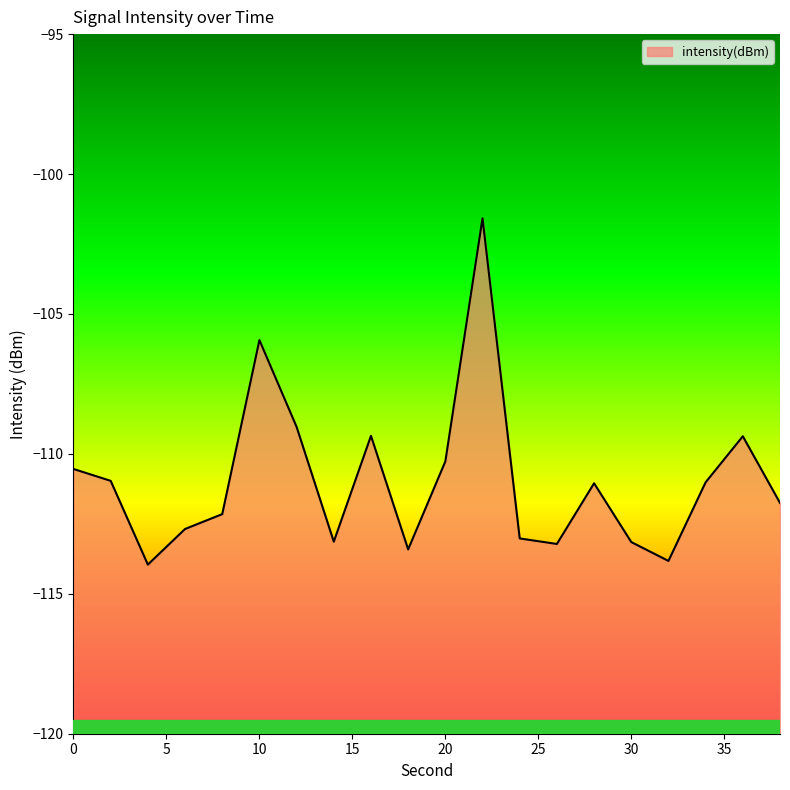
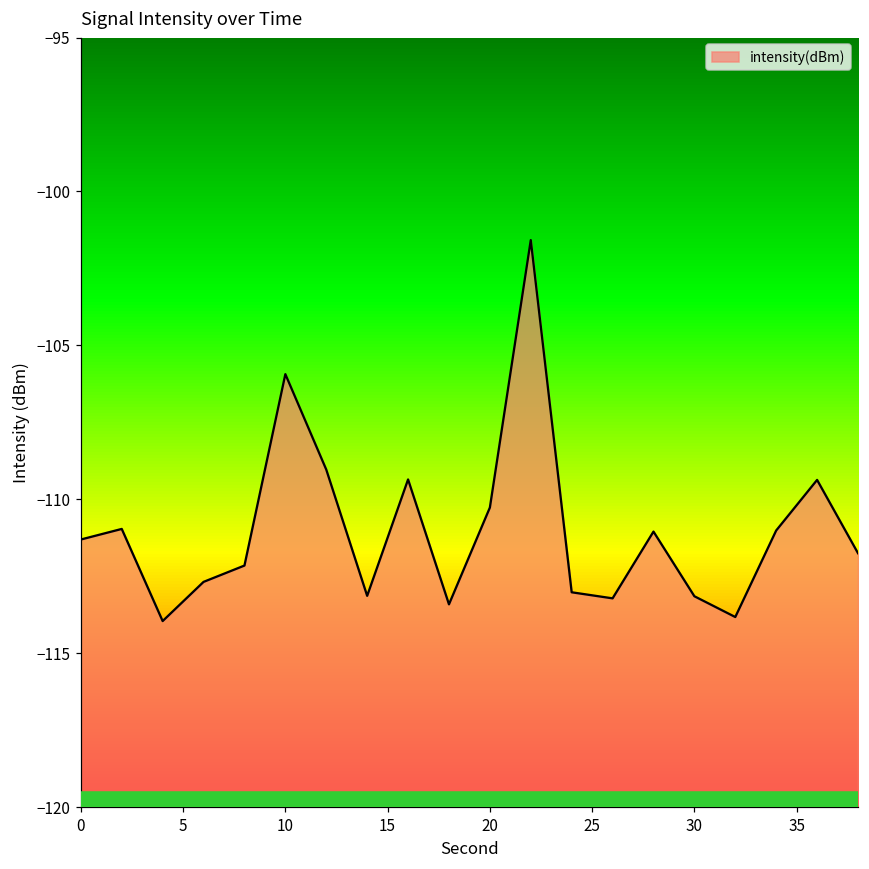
0: -110.5 -> -111.3
